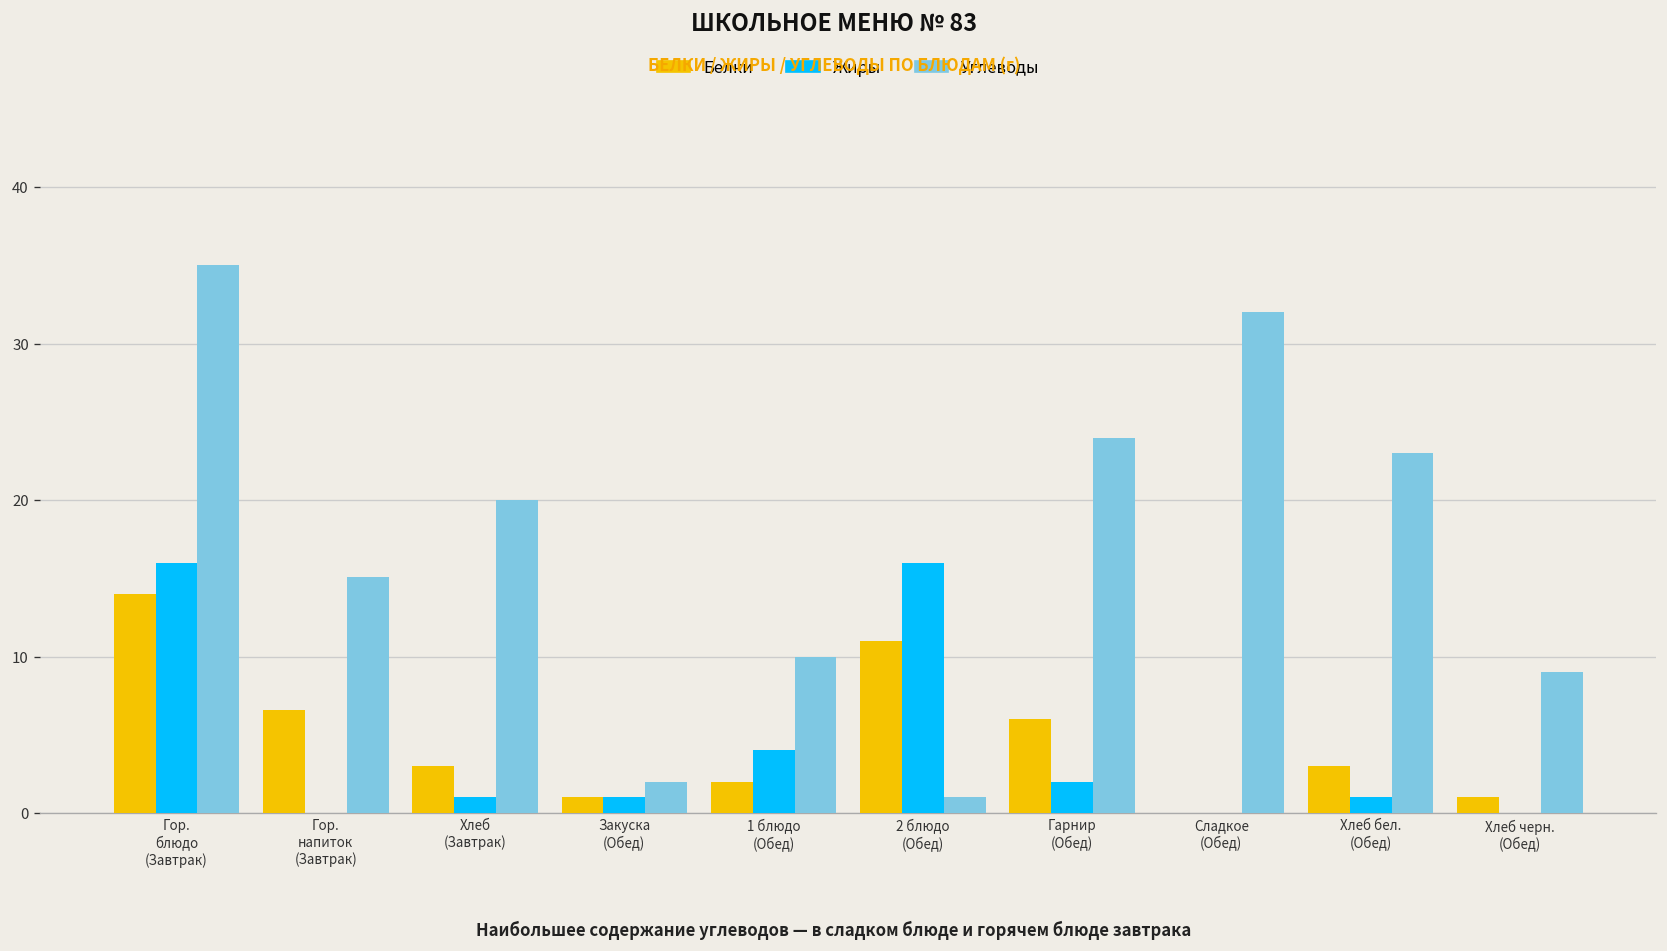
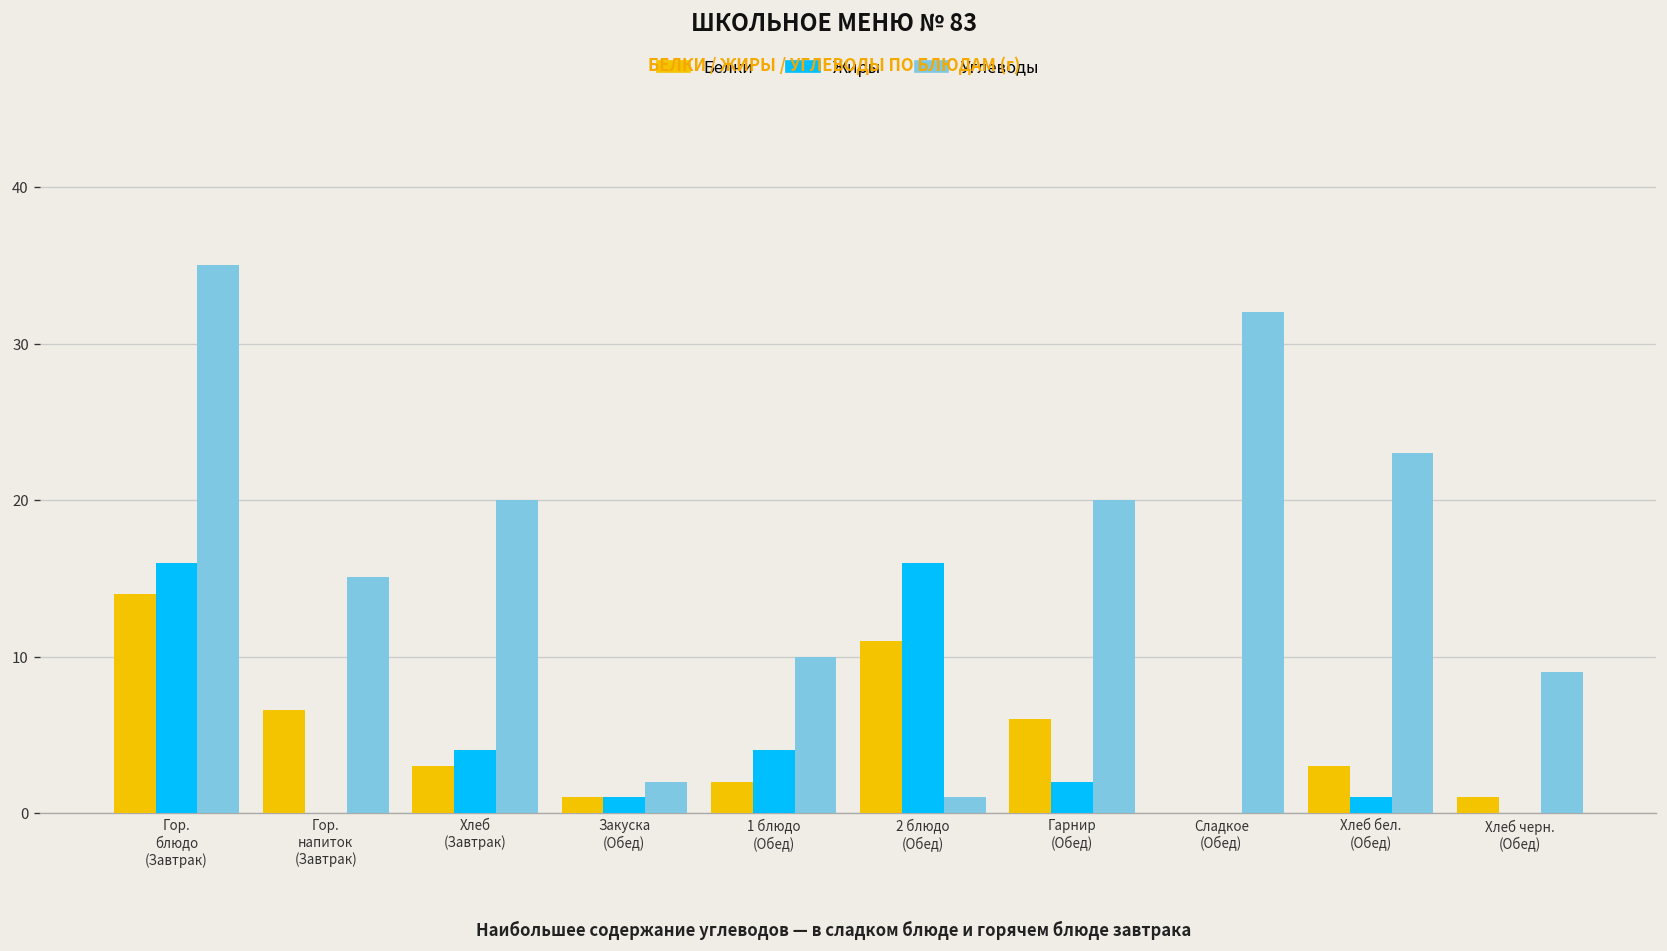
Жиры, Хлеб (Завтрак): 1 -> 4
Углеводы, Гарнир (Обед): 24 -> 20
